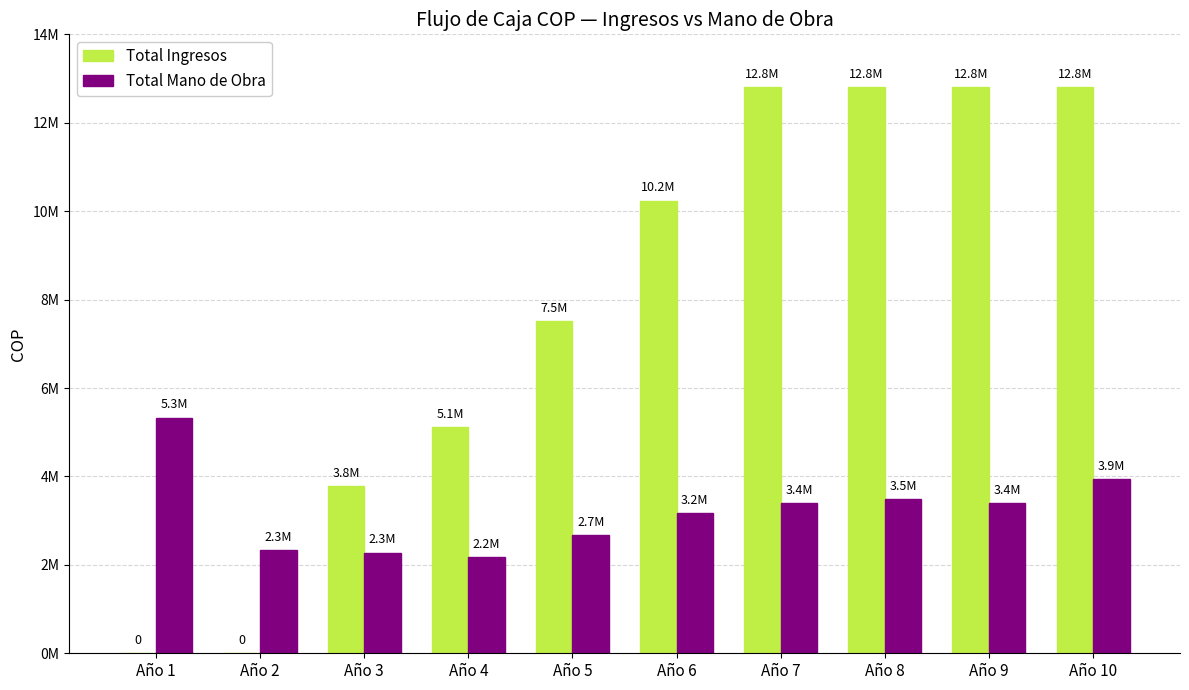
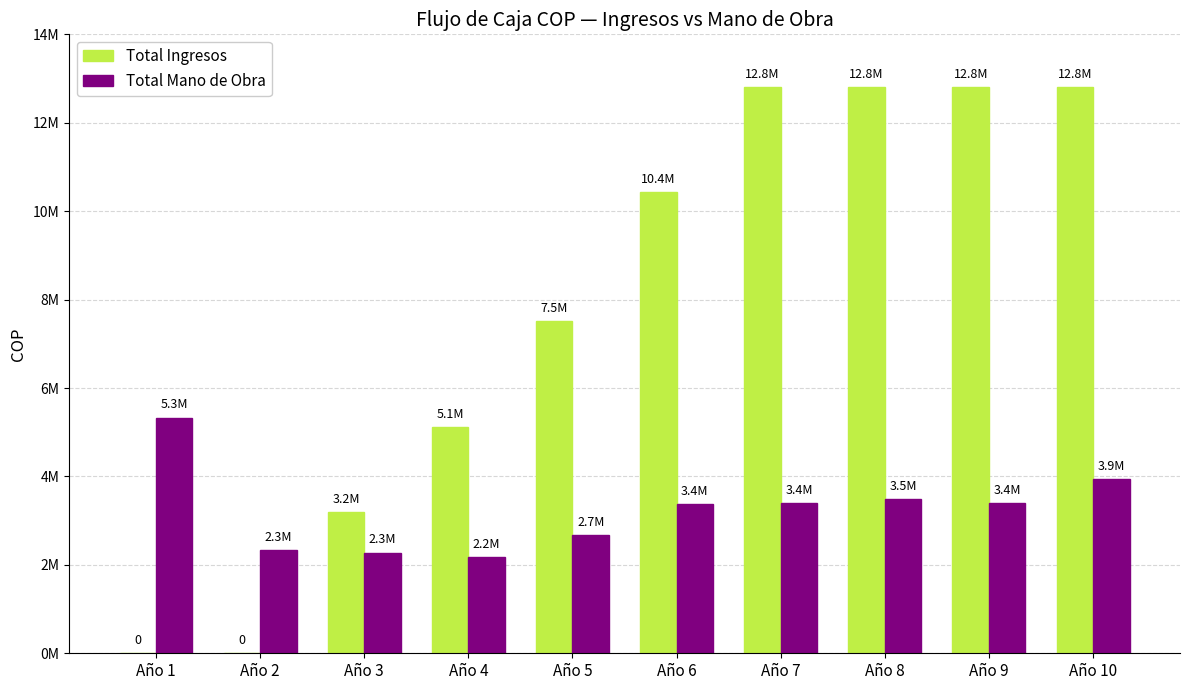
Total Ingresos, Año 3: 3.8M -> 3.2M
Total Ingresos, Año 6: 10.2M -> 10.4M
Total Mano de Obra, Año 6: 3.2M -> 3.4M
